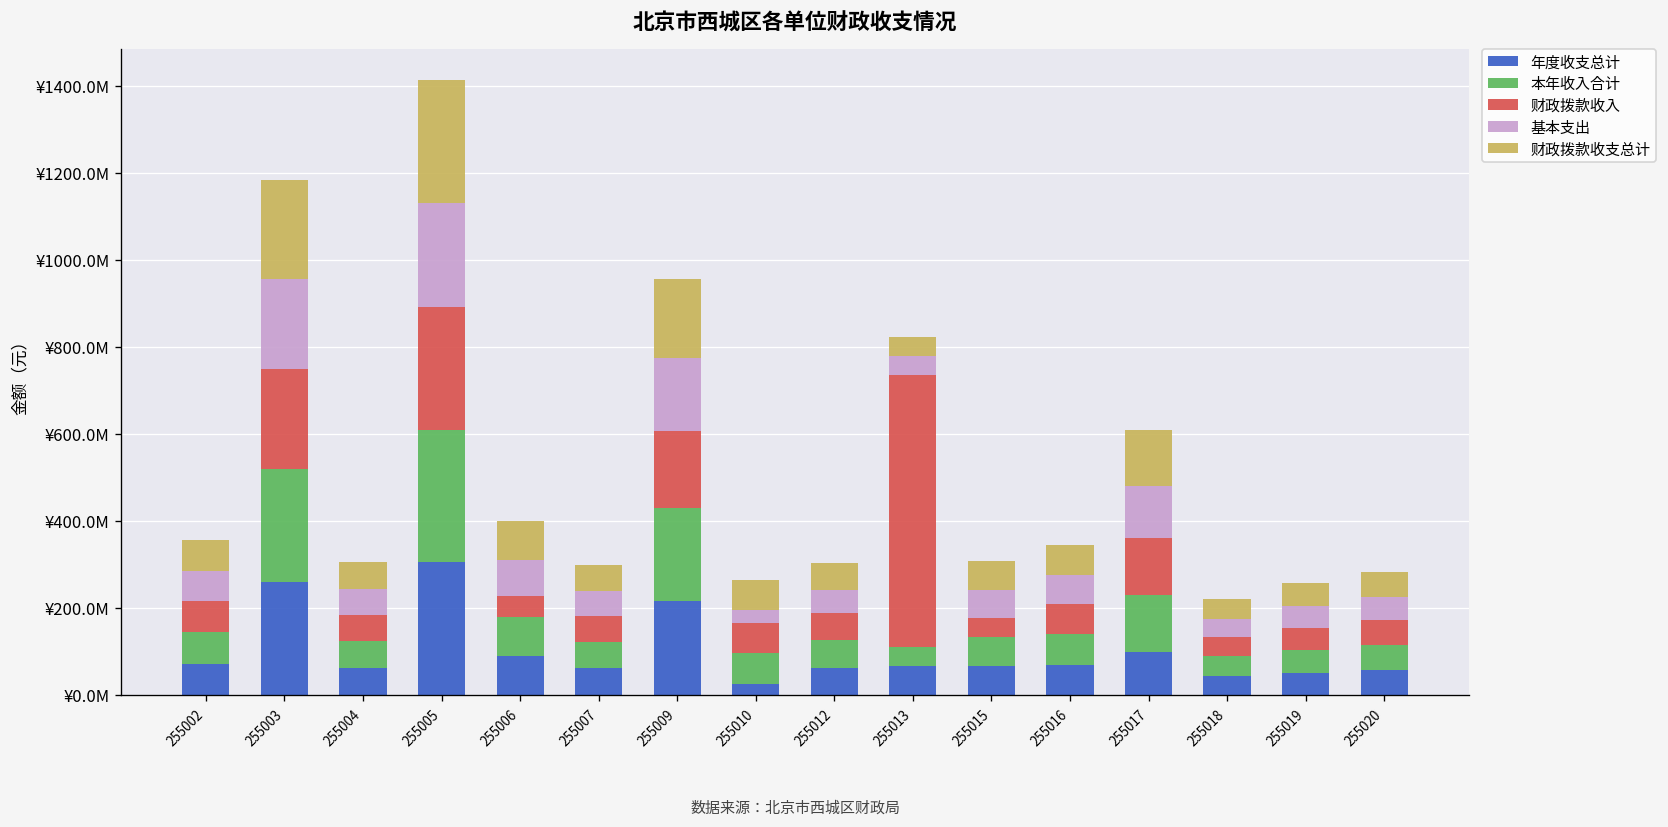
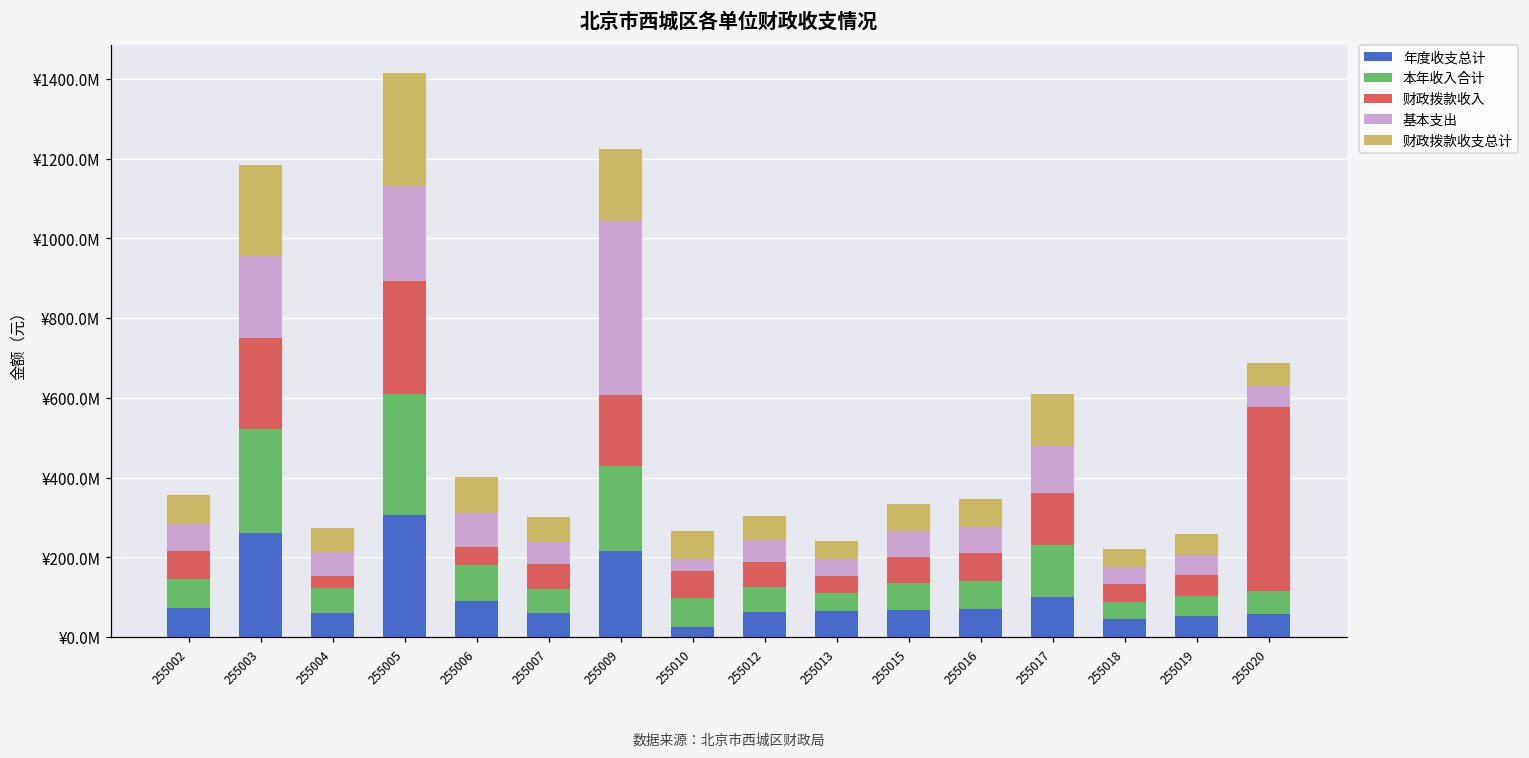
财政拨款收入, 255004: ¥60000000 -> ¥30000000
基本支出, 255009: ¥170000000 -> ¥440000000
财政拨款收入, 255013: ¥630000000 -> ¥40000000
财政拨款收入, 255015: ¥40000000 -> ¥70000000
财政拨款收入, 255020: ¥60000000 -> ¥460000000
